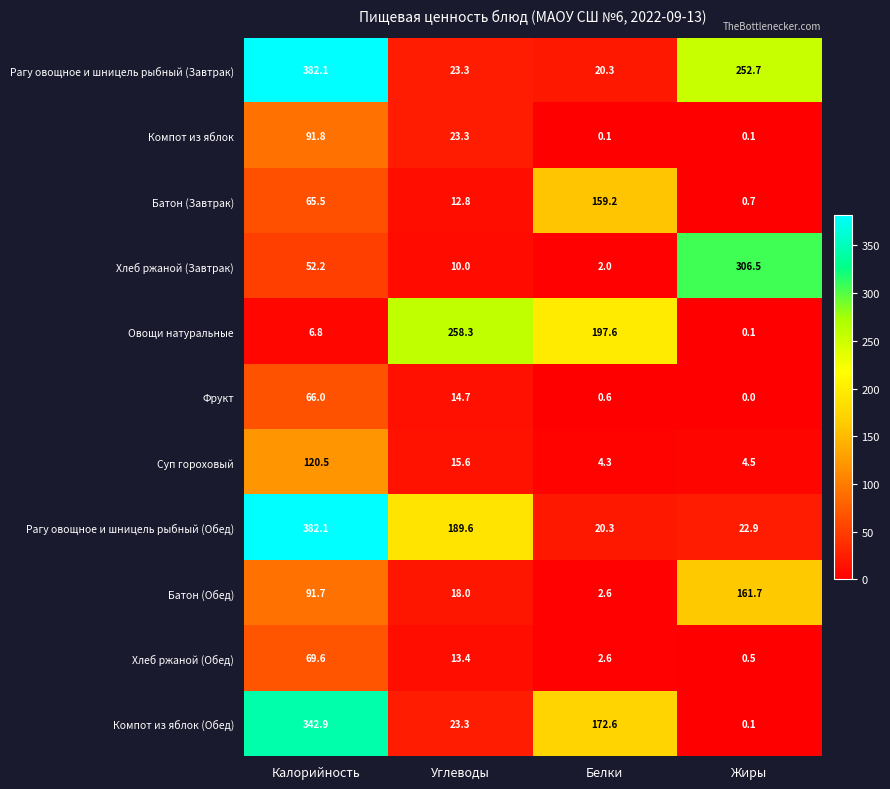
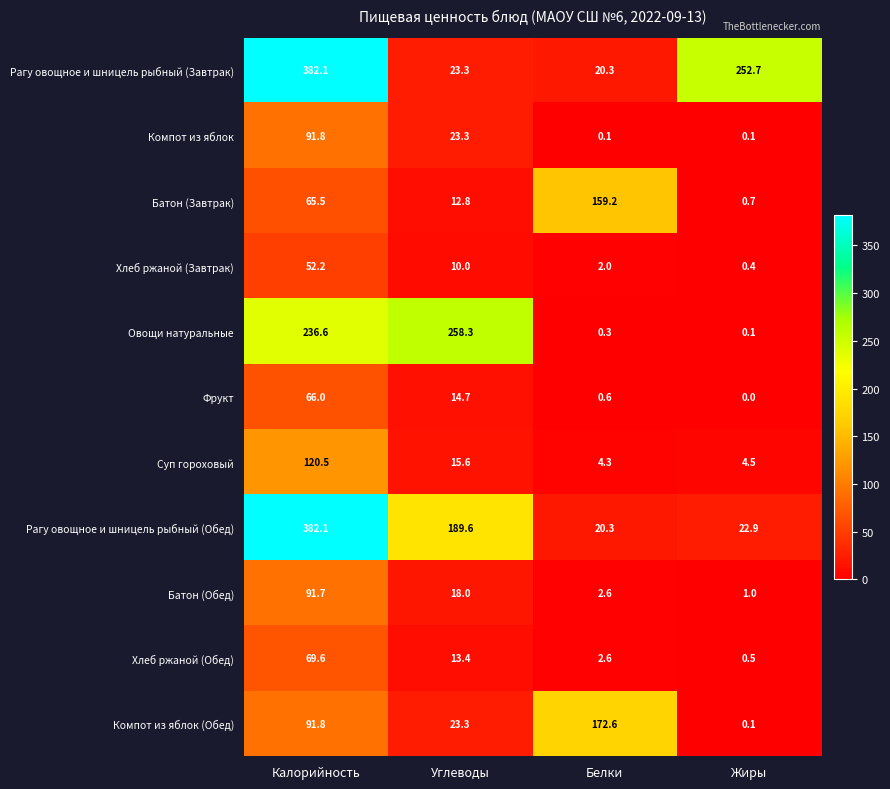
Хлеб ржаной (Завтрак), Жиры: 306.5 -> 0.4
Овощи натуральные, Калорийность: 6.8 -> 236.6
Овощи натуральные, Белки: 197.6 -> 0.3
Батон (Обед), Жиры: 161.7 -> 1.0
Компот из яблок (Обед), Калорийность: 342.9 -> 91.8
